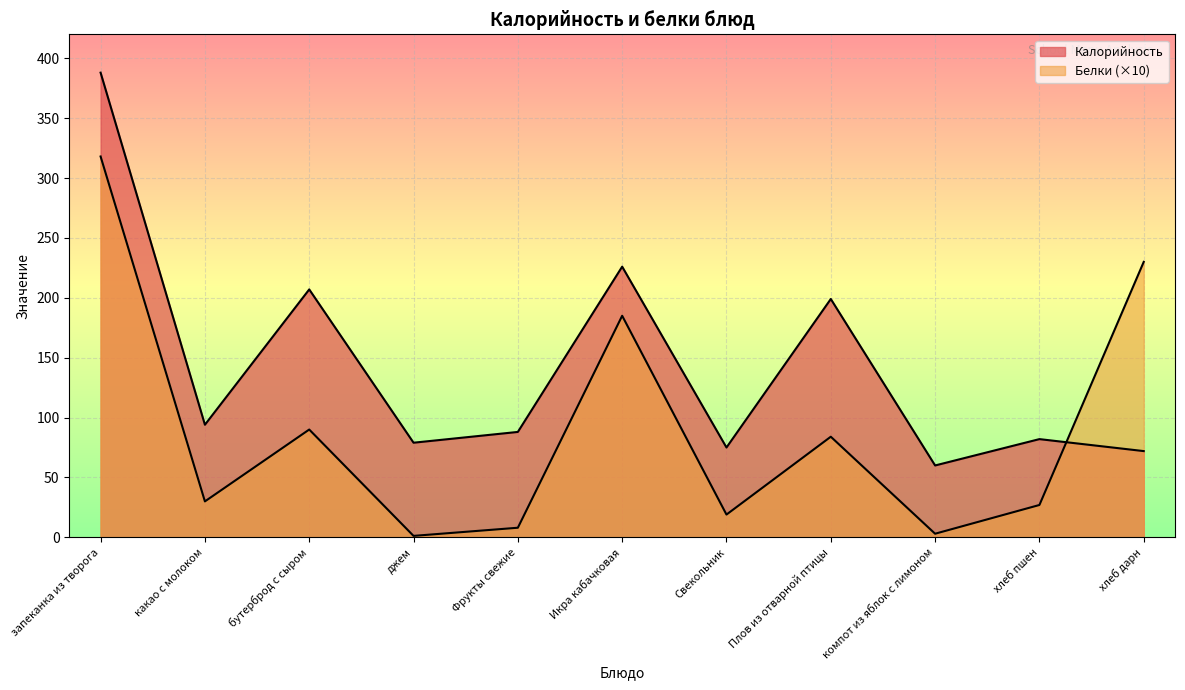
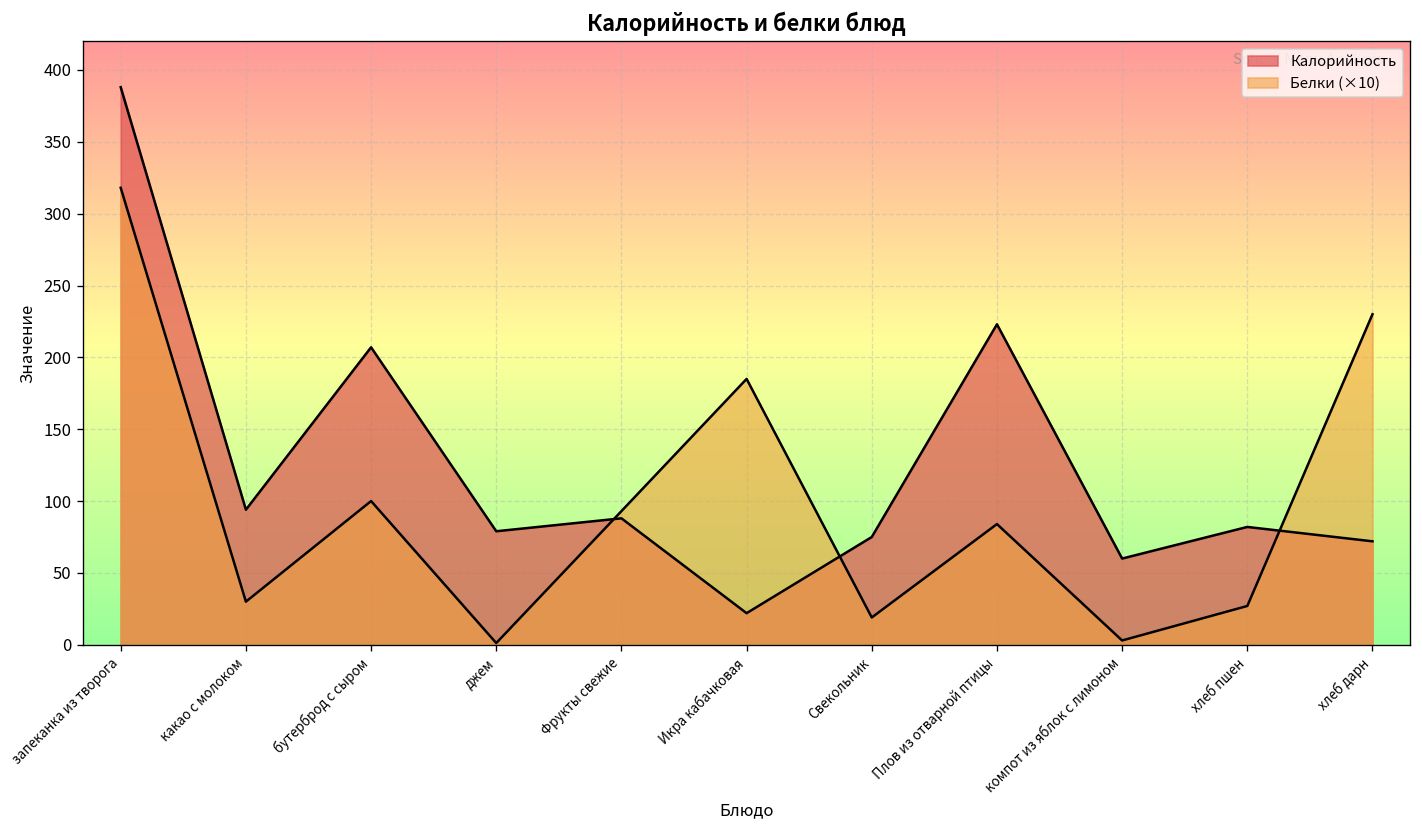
Белки (×10), бутерброд с сыром: 90 -> 100
Белки (×10), Фрукты свежие: 8 -> 93
Калорийность, Икра кабачковая: 226 -> 22
Калорийность, Плов из отварной птицы: 199 -> 223
